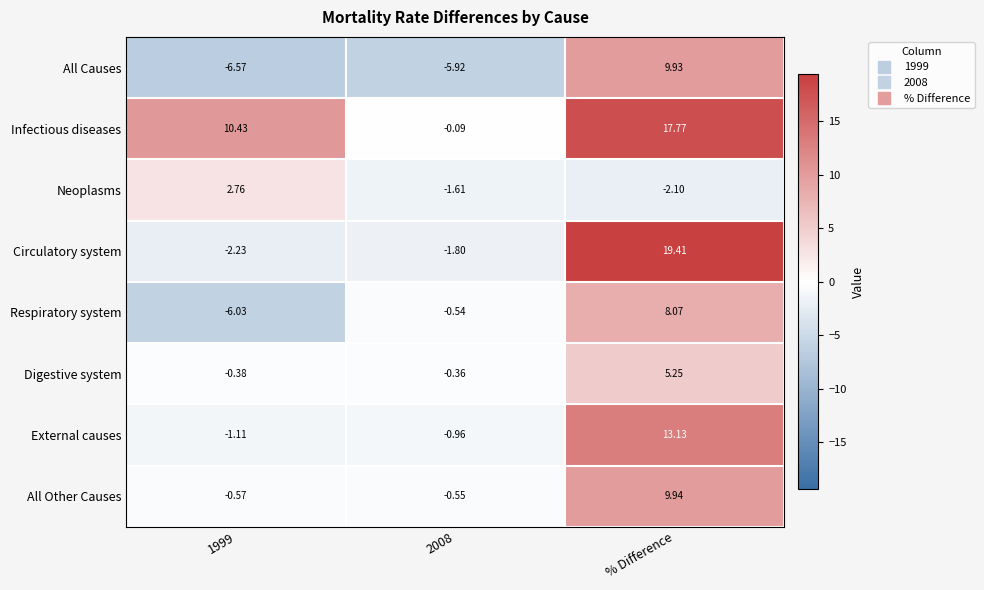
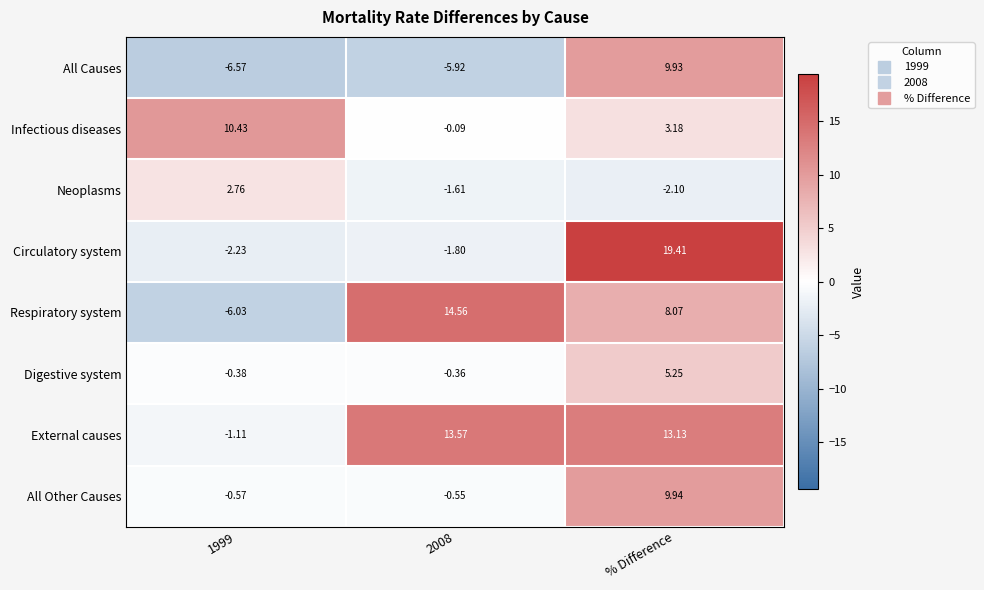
Infectious diseases, % Difference: 17.77 -> 3.18
Respiratory system, 2008: -0.54 -> 14.56
External causes, 2008: -0.96 -> 13.57
